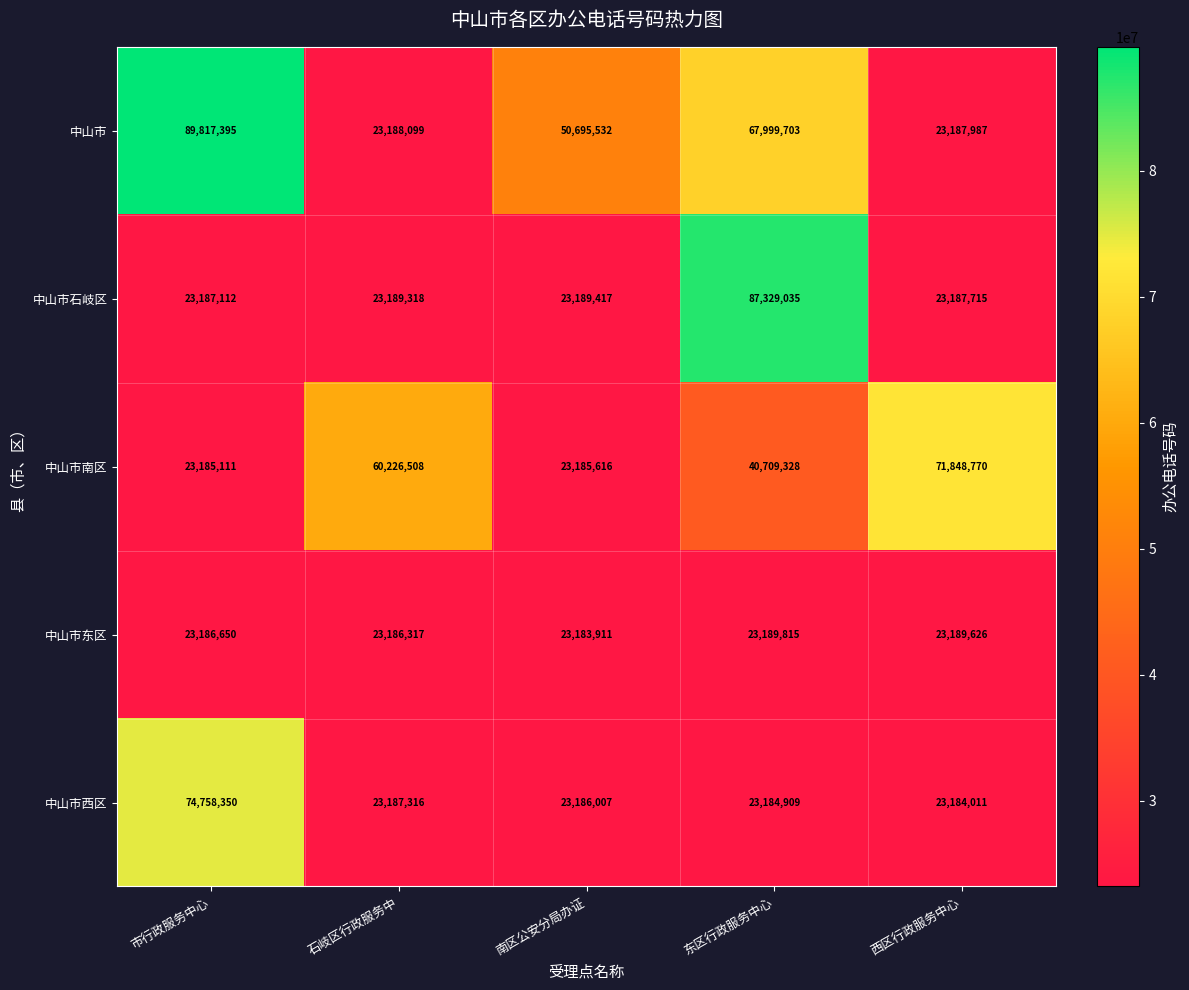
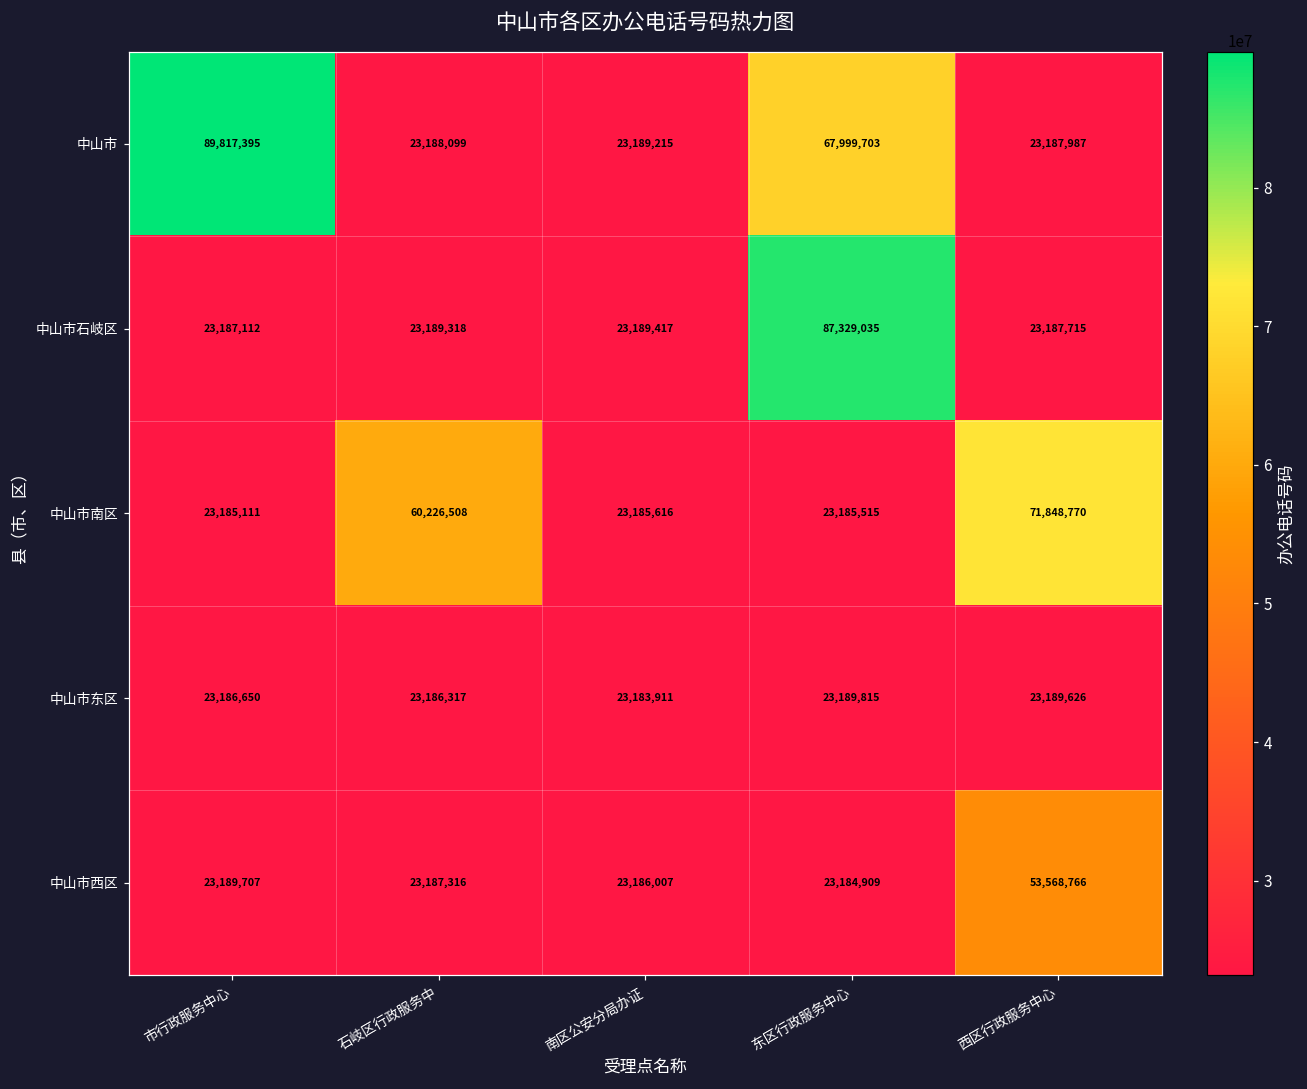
中山市, 南区公安分局办证: 50,695,532 -> 23,189,215
中山市南区, 东区行政服务中心: 40,709,328 -> 23,185,515
中山市西区, 市行政服务中心: 74,758,350 -> 23,189,707
中山市西区, 西区行政服务中心: 23,184,011 -> 53,568,766
